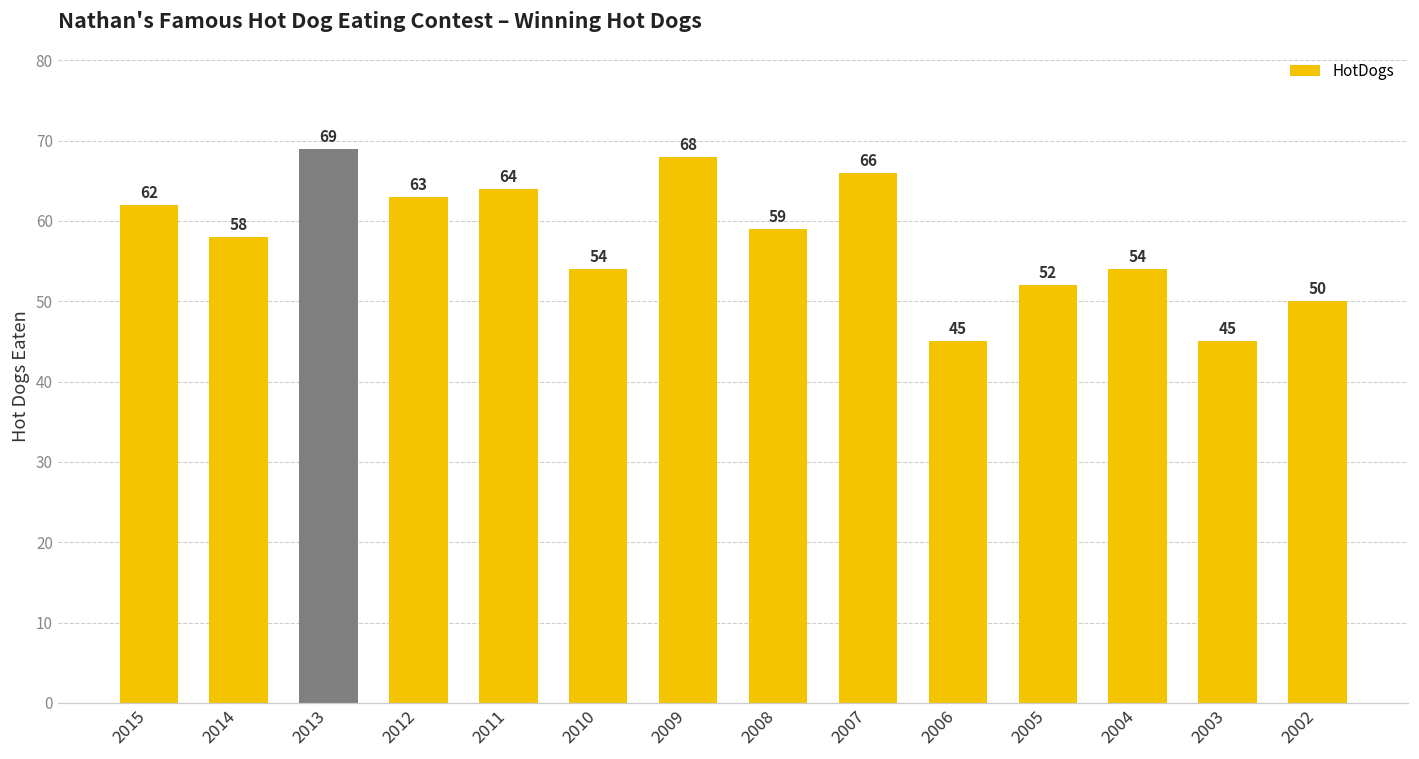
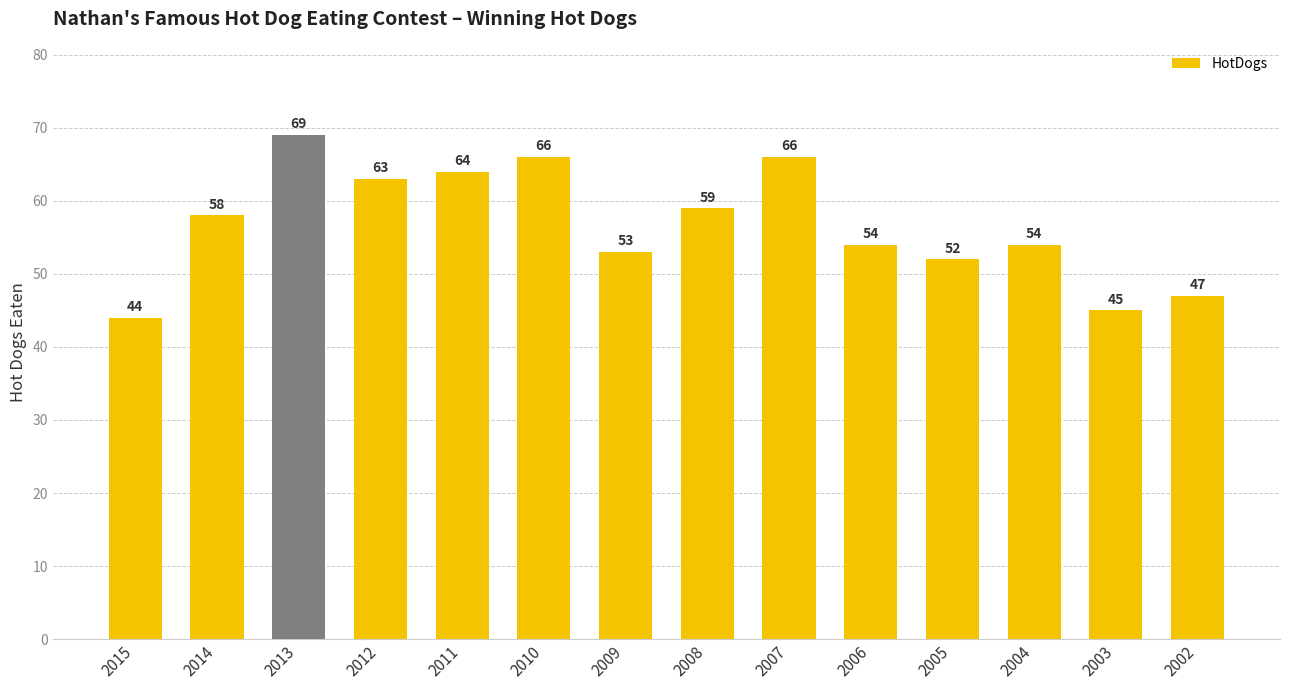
2015: 62 -> 44
2010: 54 -> 66
2009: 68 -> 53
2006: 45 -> 54
2002: 50 -> 47
